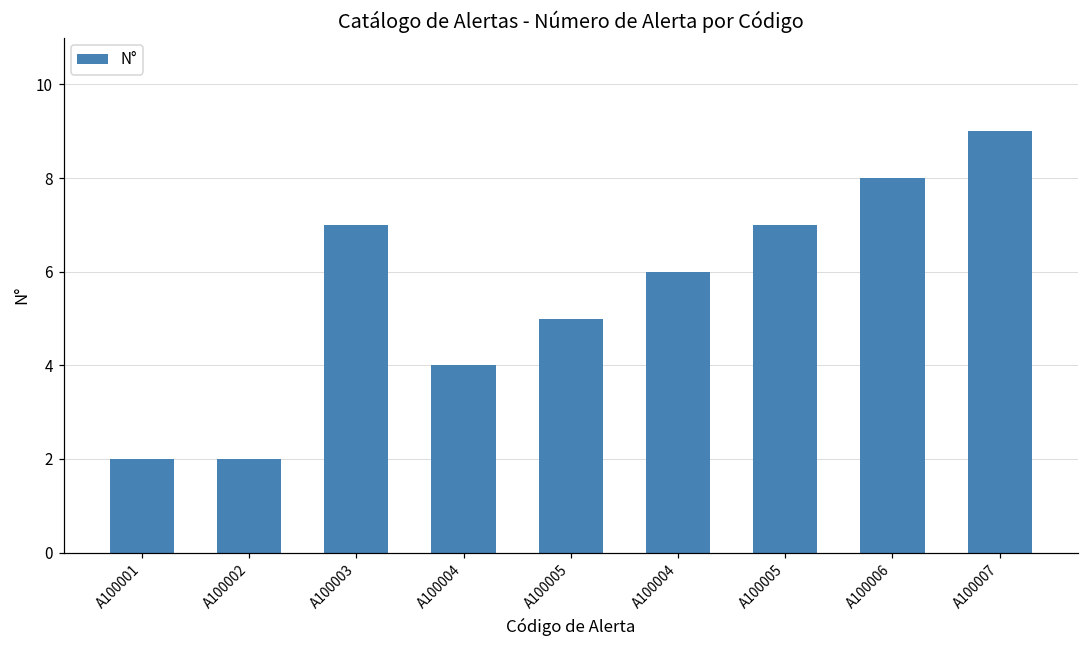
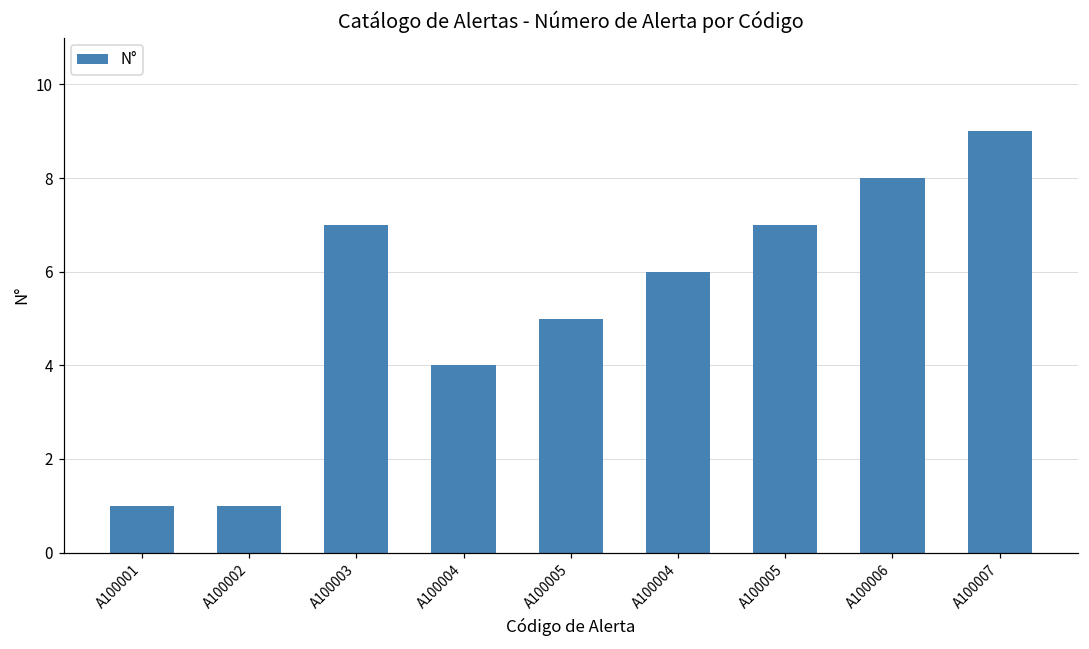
A100001: 2 -> 1
A100002: 2 -> 1
